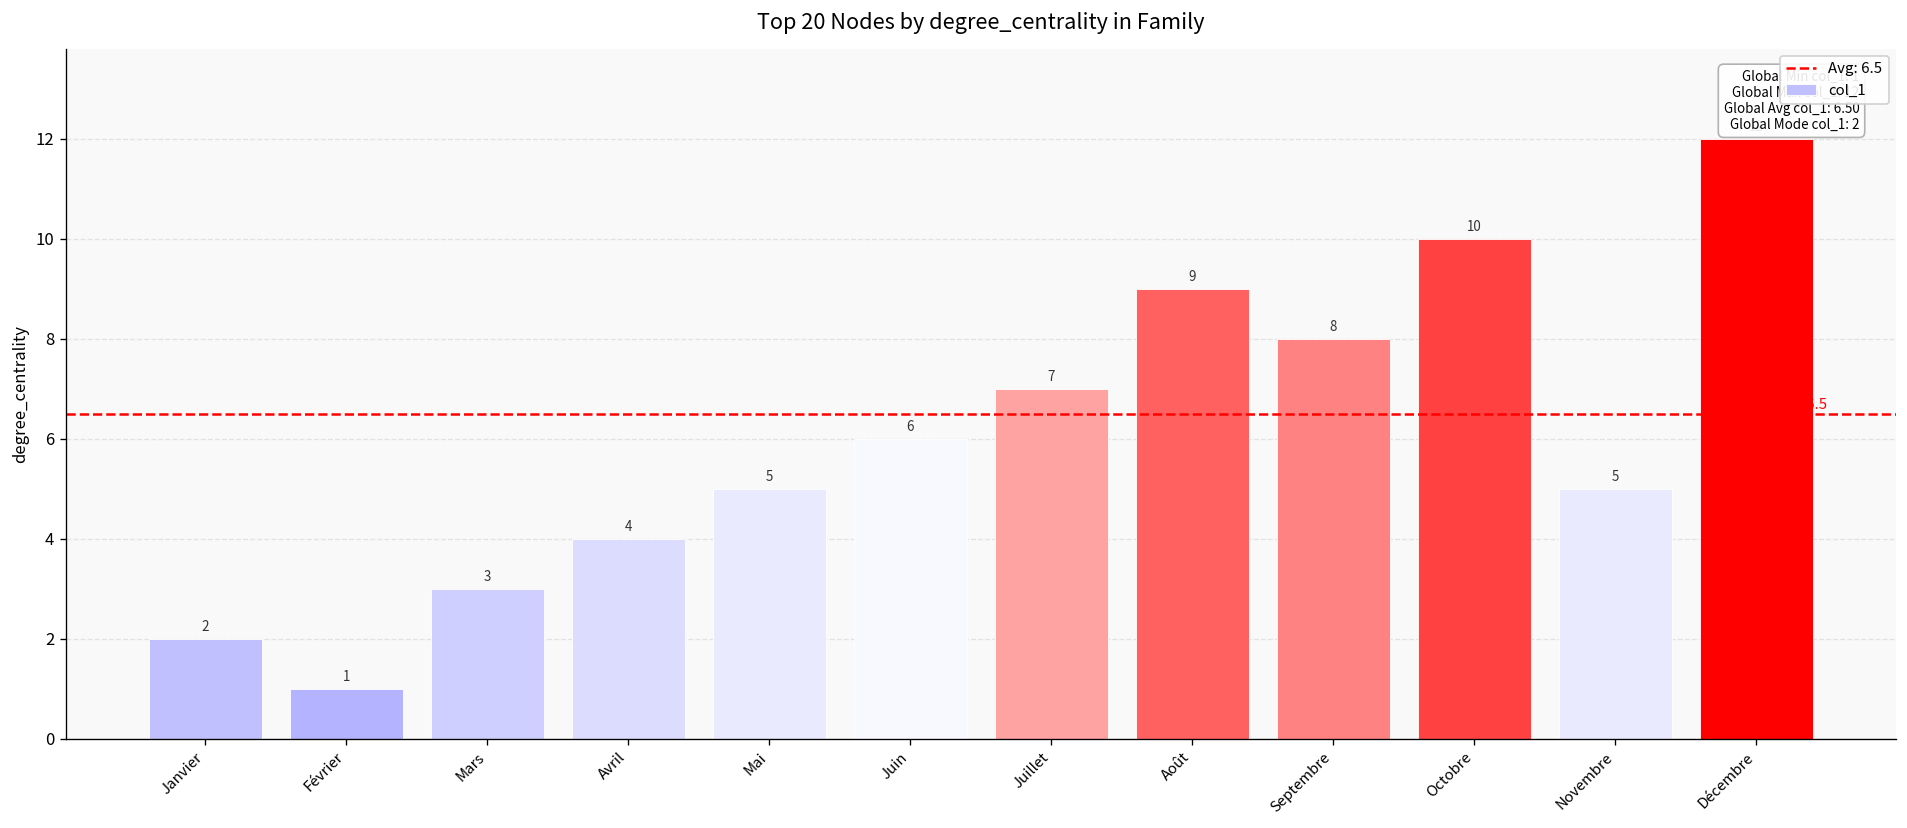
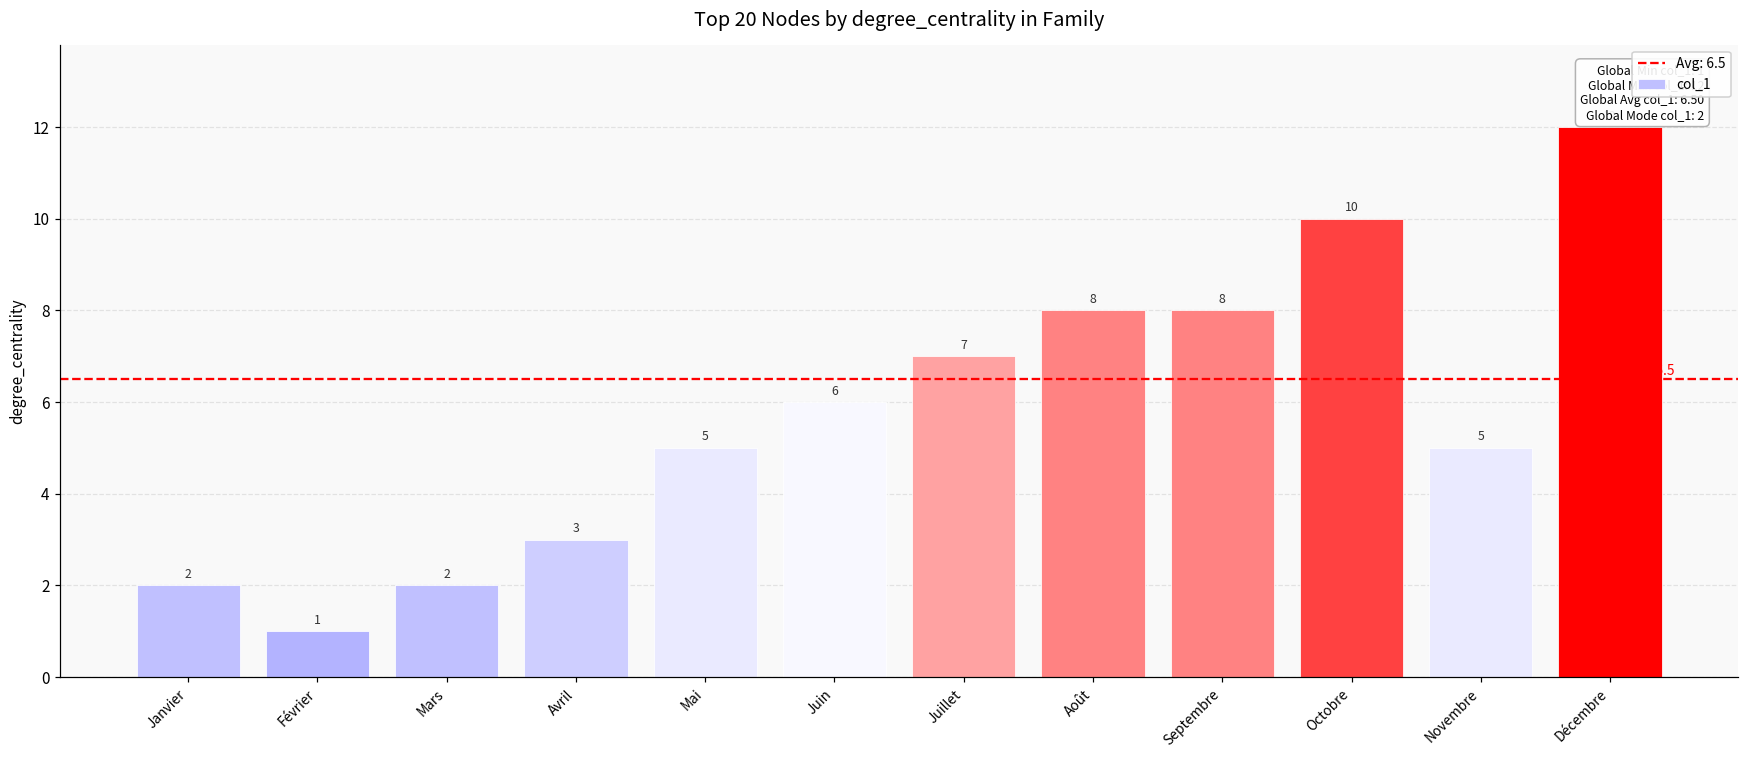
Mars: 3 -> 2
Avril: 4 -> 3
Août: 9 -> 8
